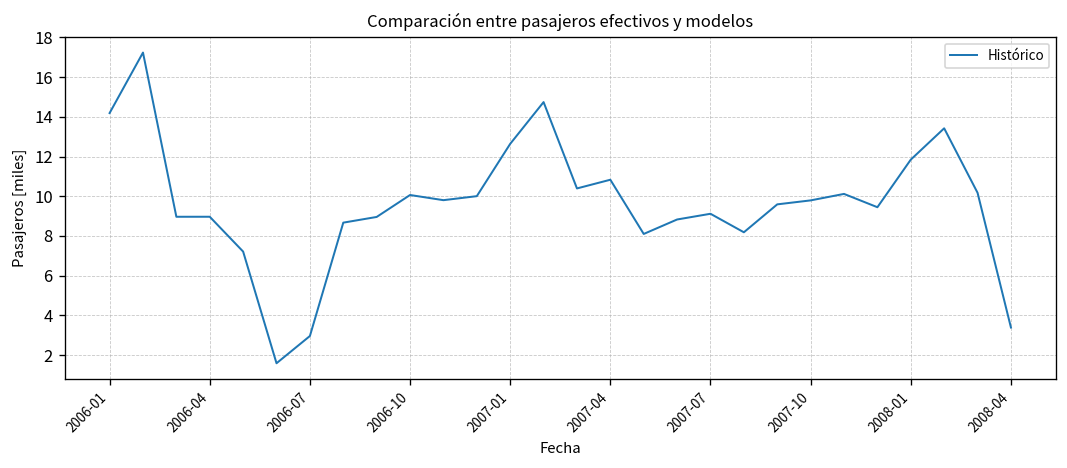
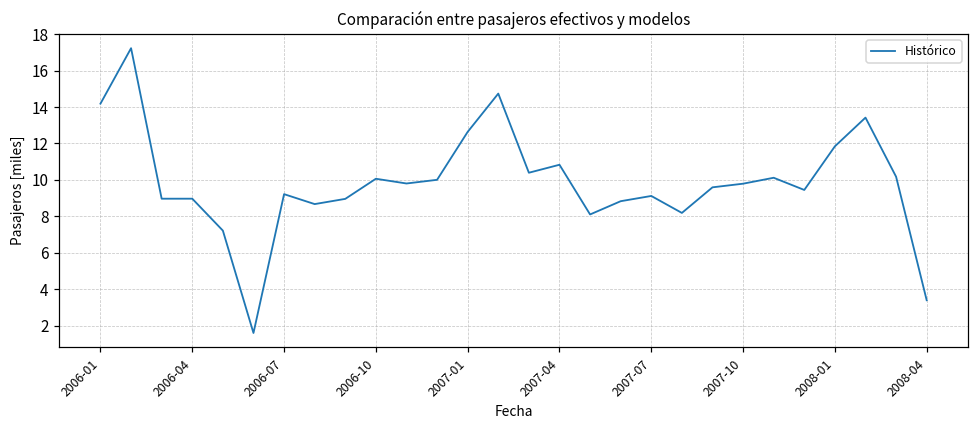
2006-07: 3.0 -> 9.2
